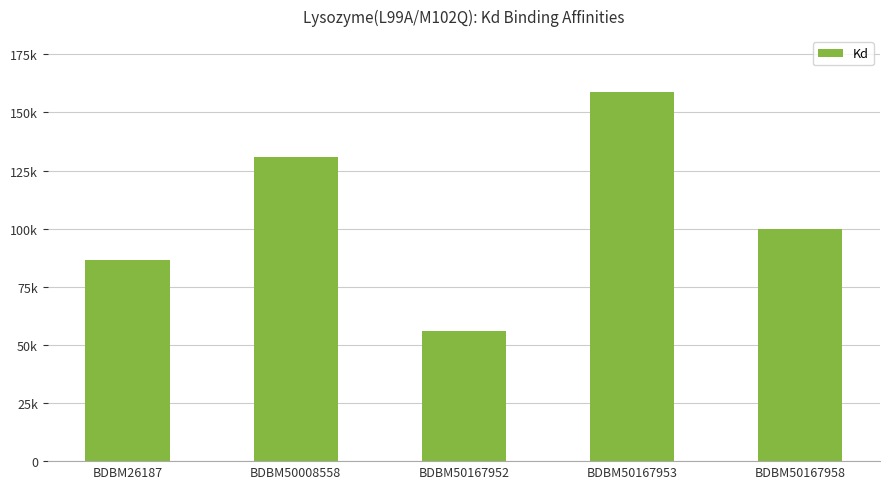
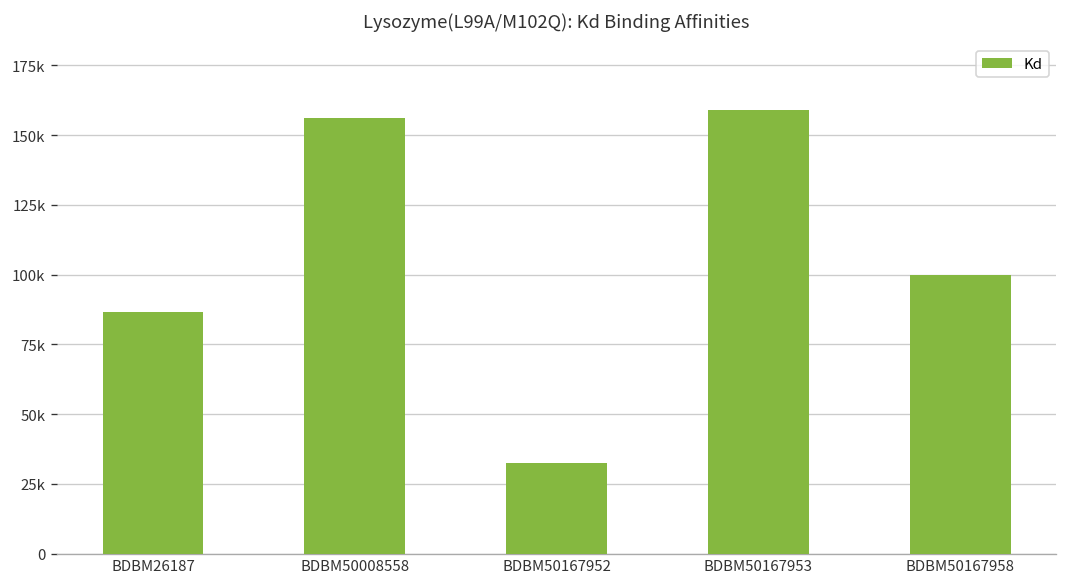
BDBM50008558: 131000 -> 156000
BDBM50167952: 56000 -> 32000
